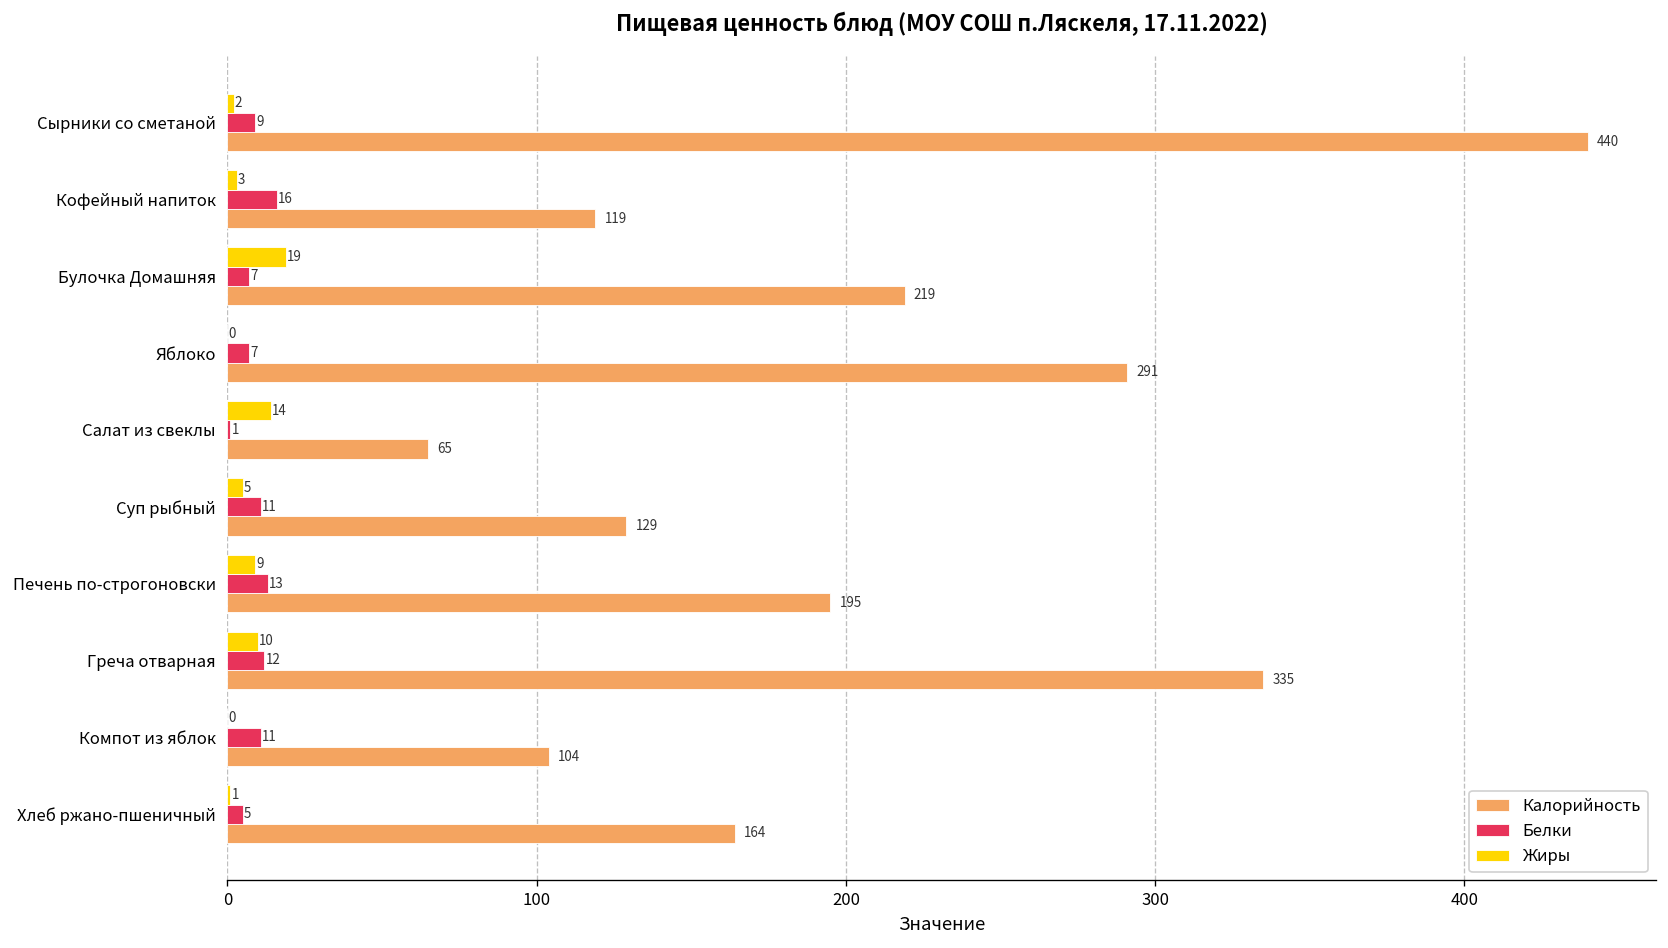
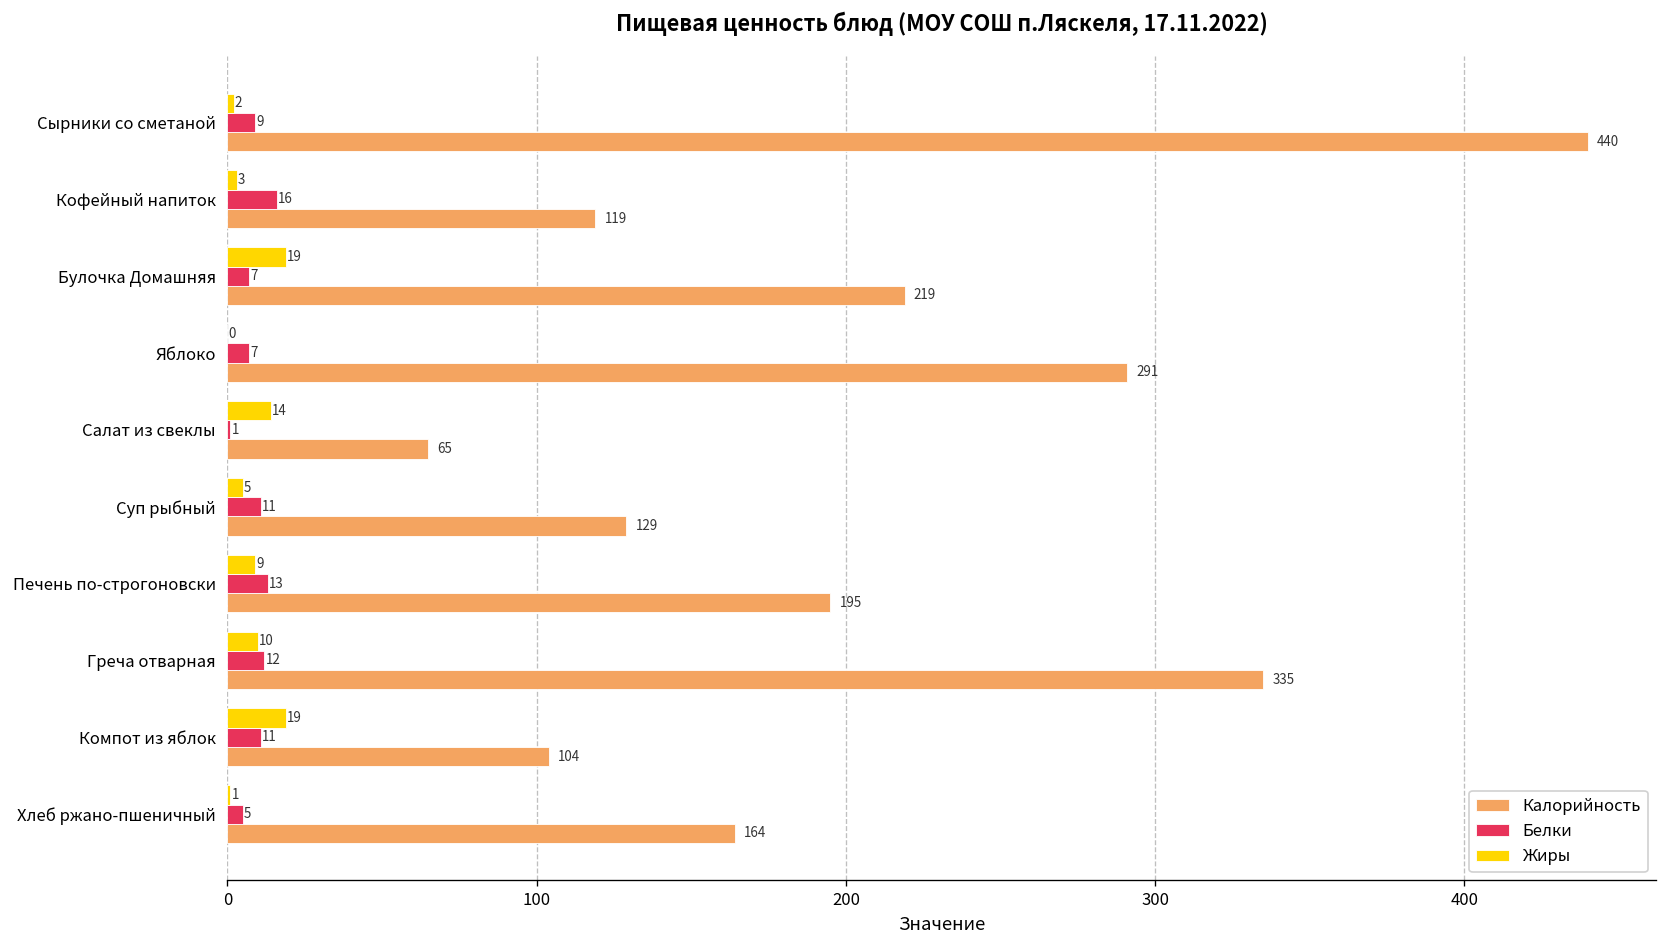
Жиры, Компот из яблок: 0 -> 19
